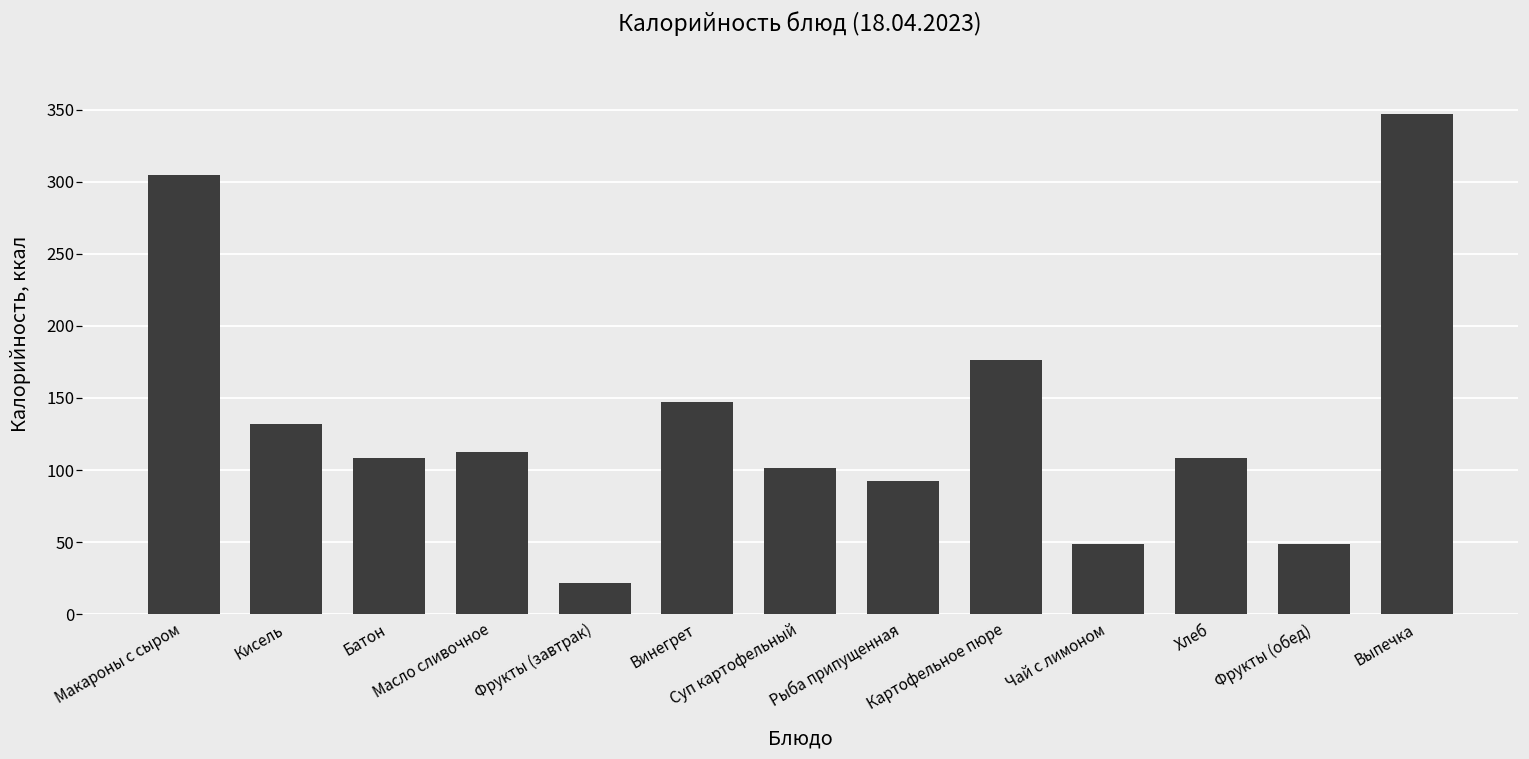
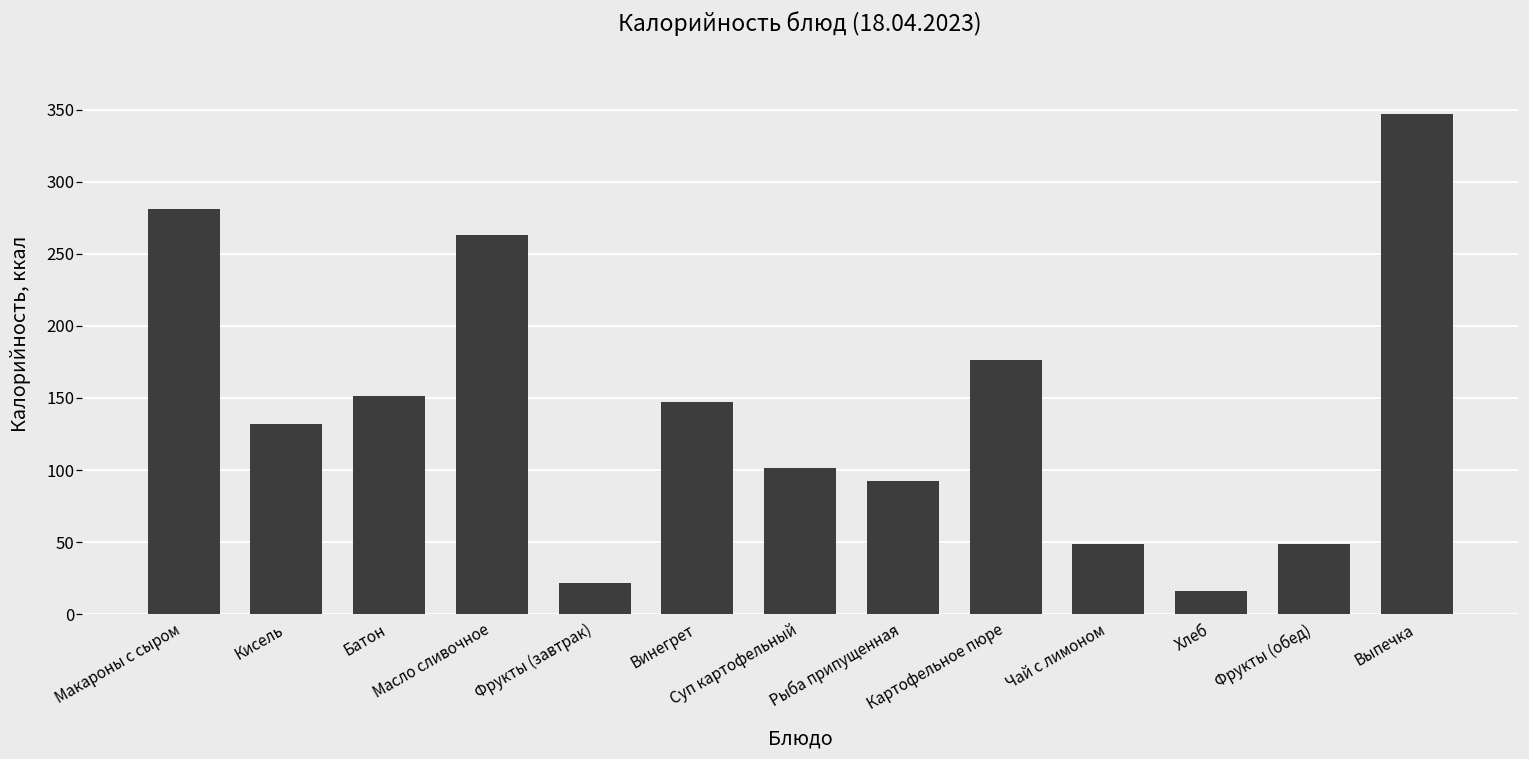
Макароны с сыром: 305 -> 281
Батон: 109 -> 151
Масло сливочное: 113 -> 263
Хлеб: 109 -> 16
